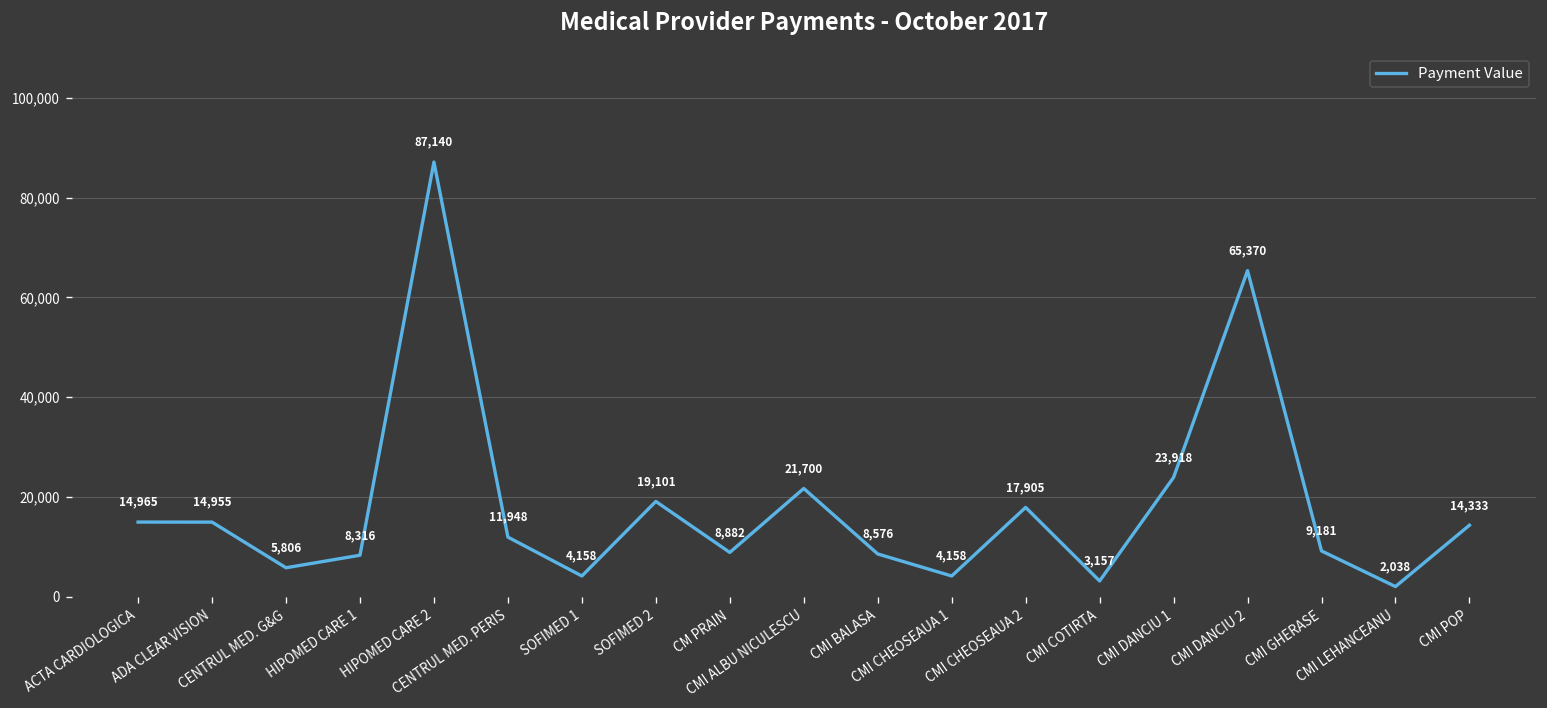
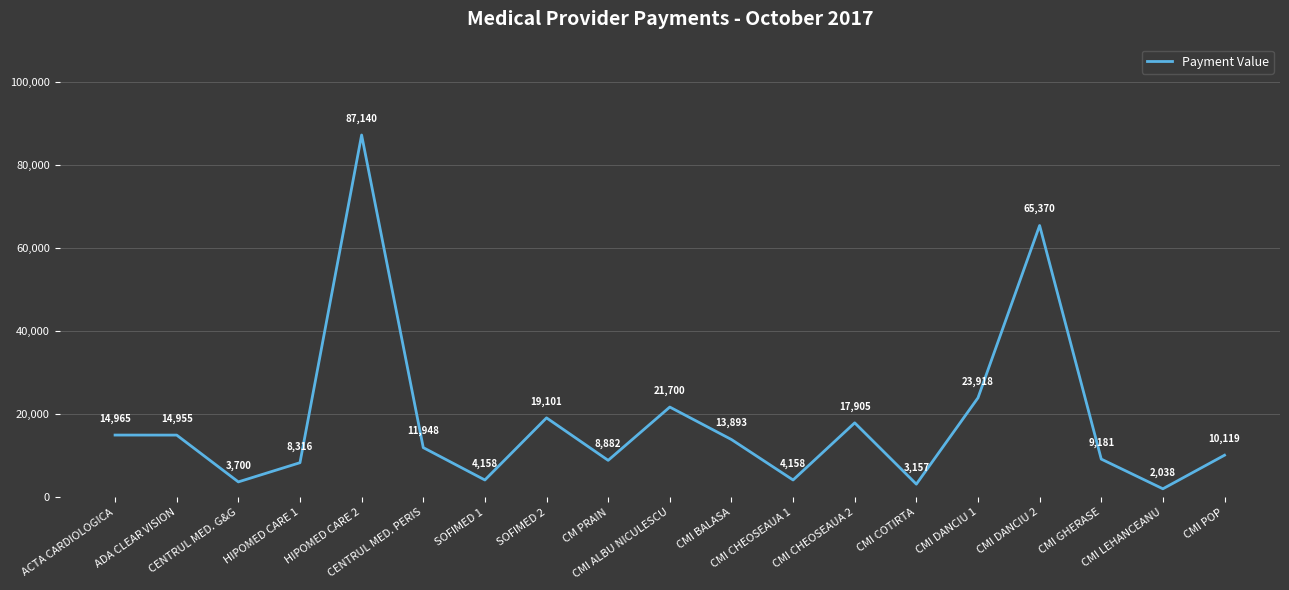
CENTRUL MED. G&G: 5,806 -> 3,700
CMI BALASA: 8,576 -> 13,893
CMI POP: 14,333 -> 10,119
